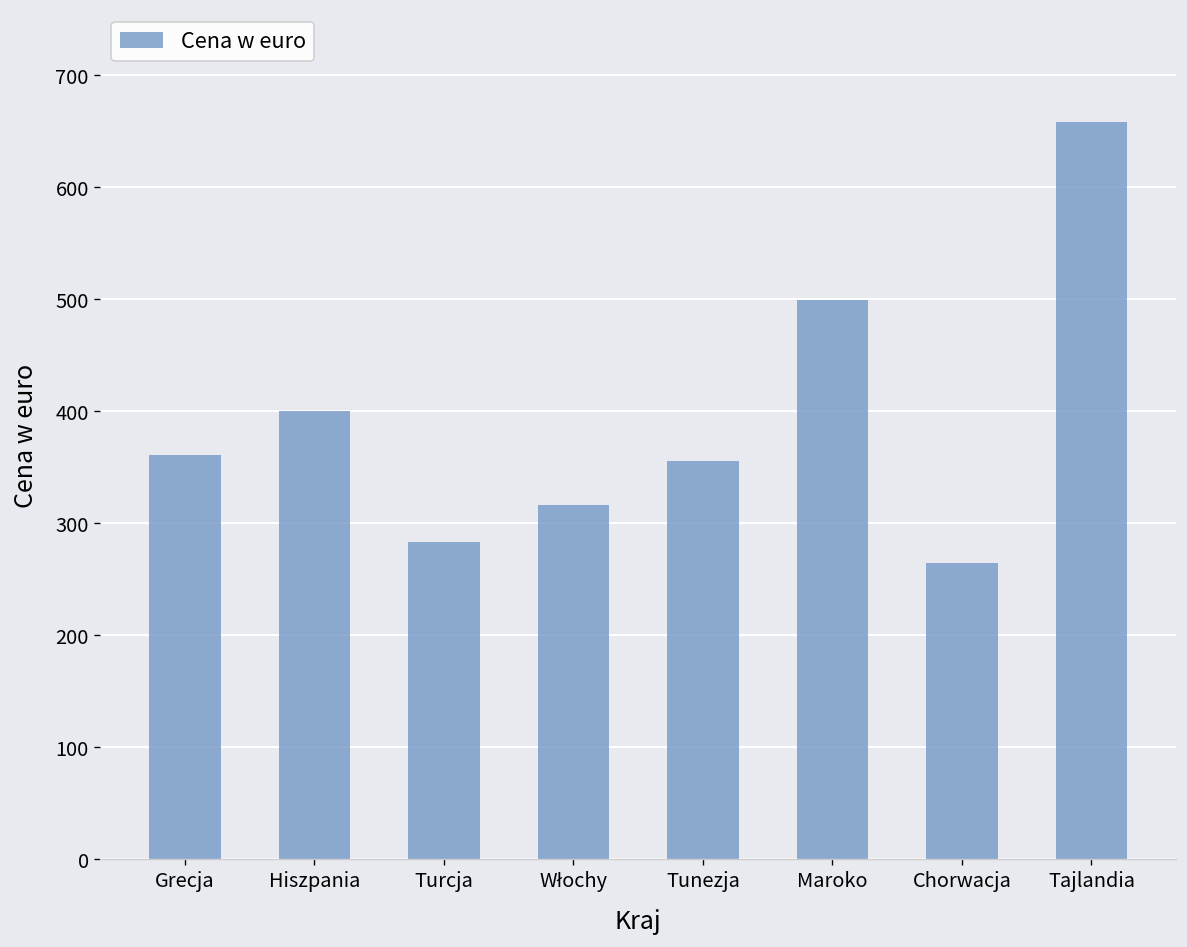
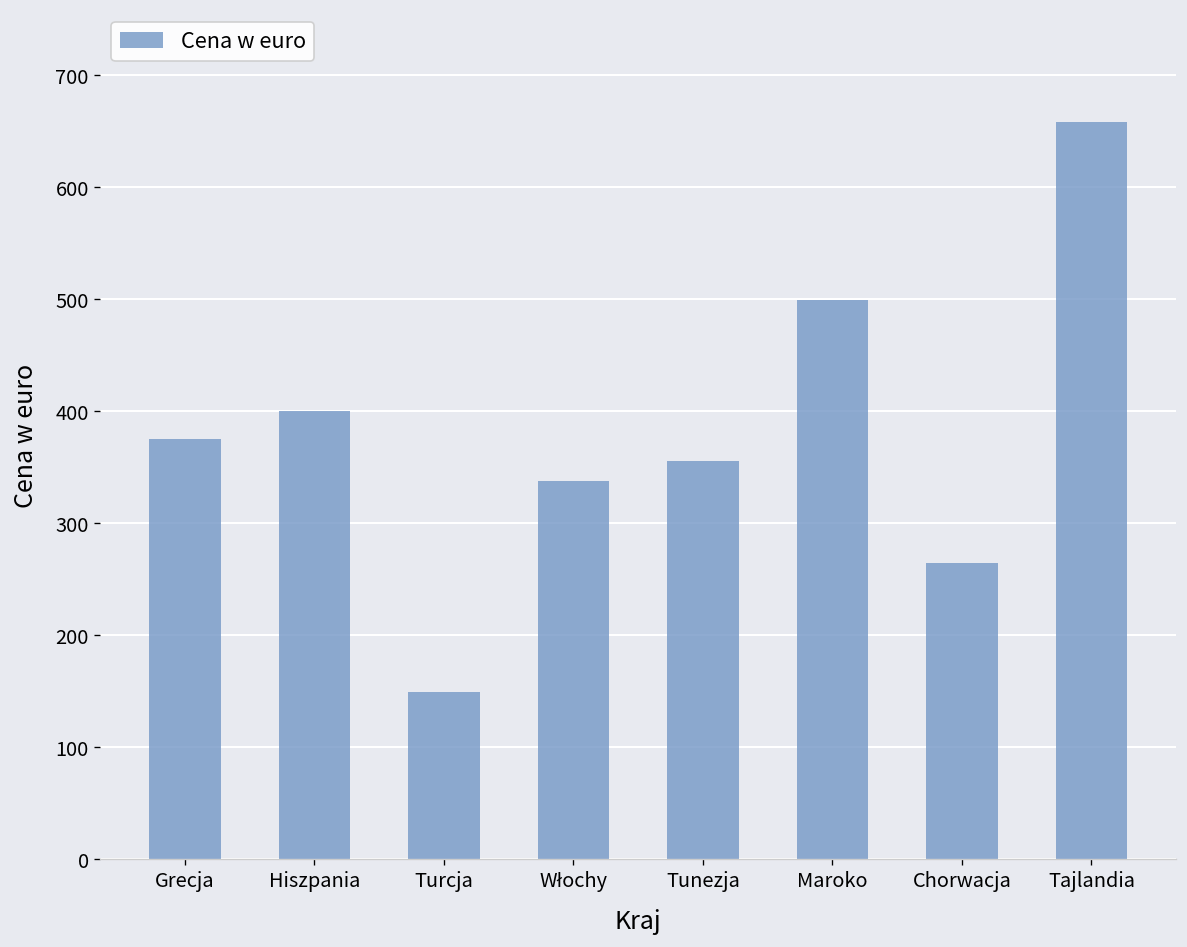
Grecja: 360 -> 380
Turcja: 280 -> 150
Włochy: 320 -> 340
